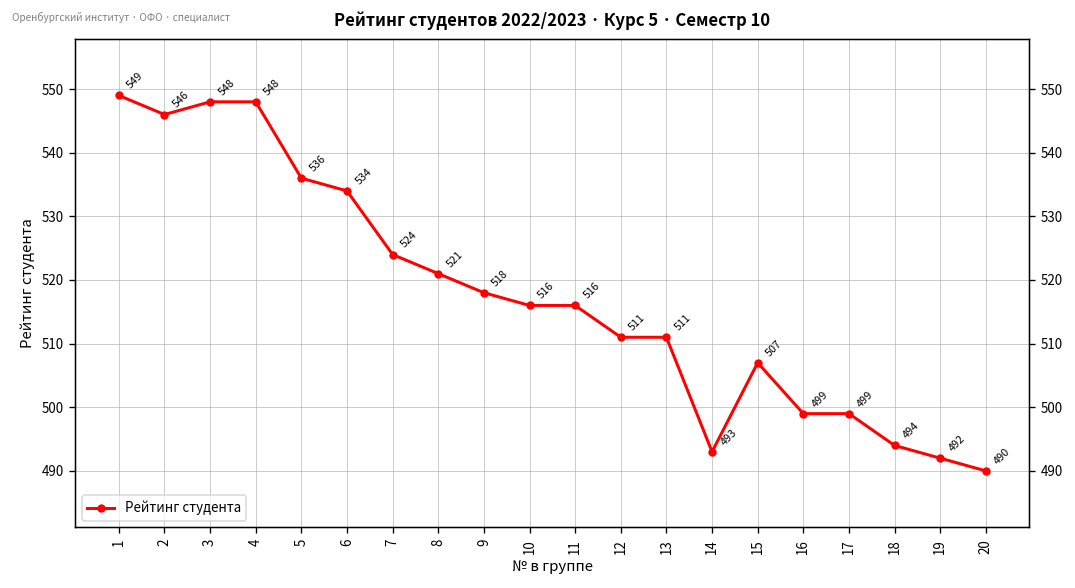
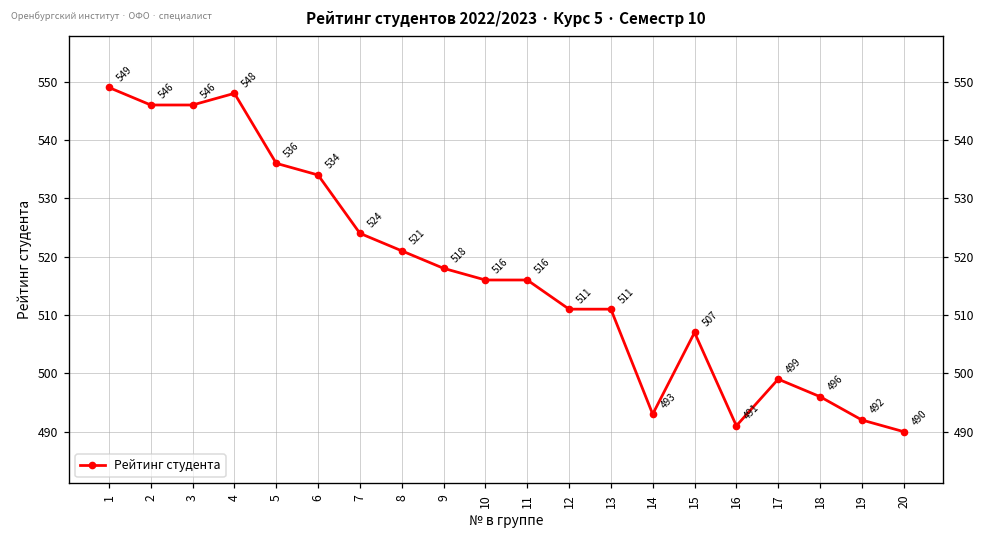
3: 548 -> 546
16: 499 -> 491
18: 494 -> 496
